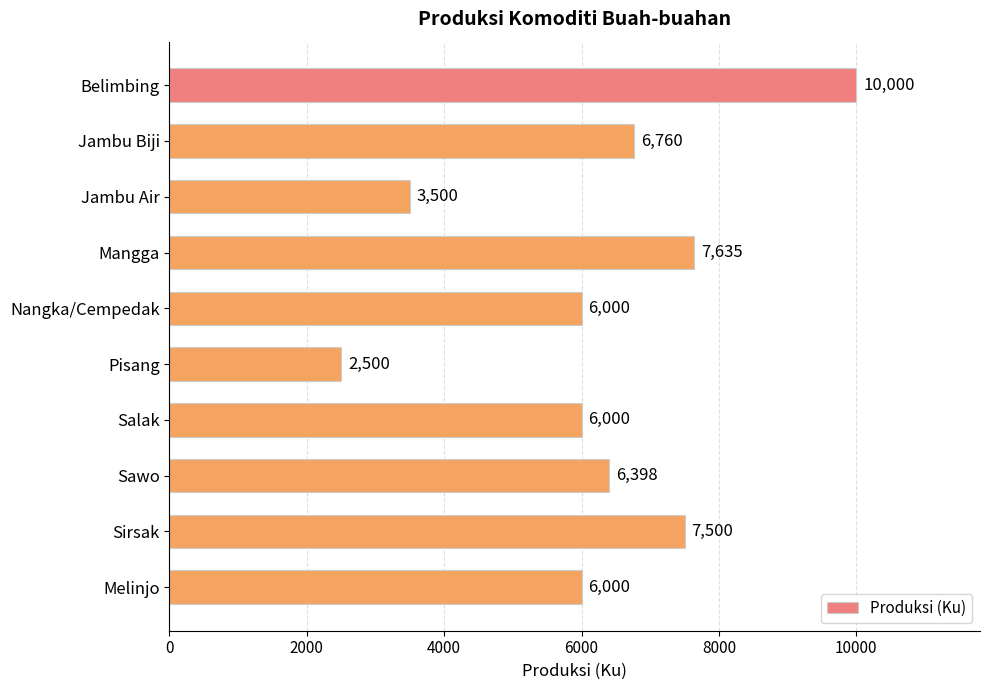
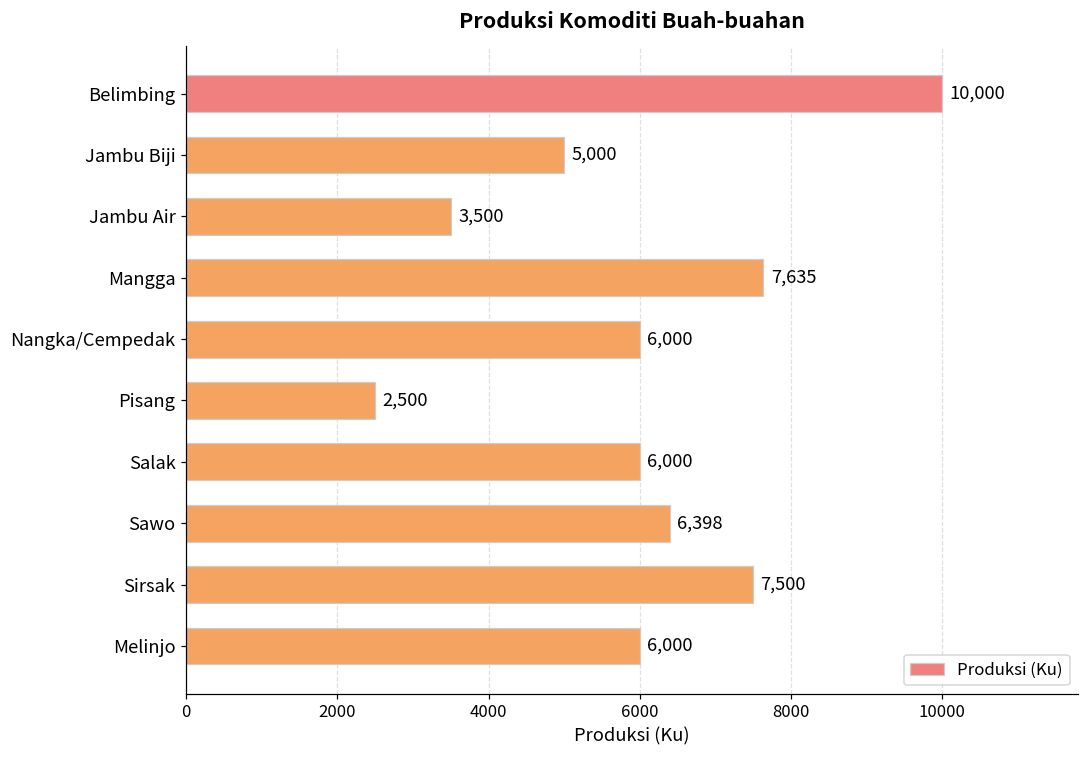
Jambu Biji: 6,760 -> 5,000
